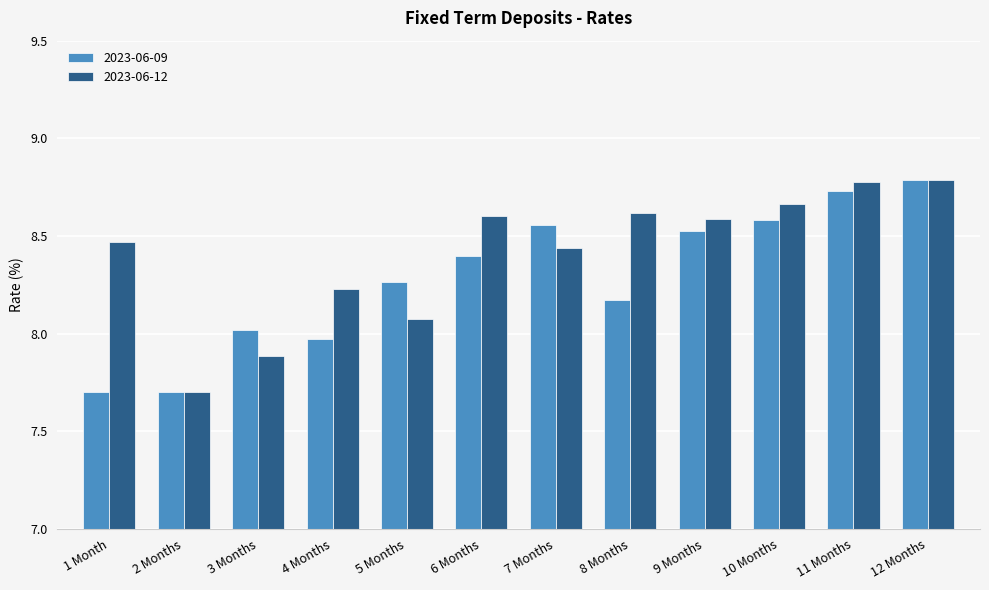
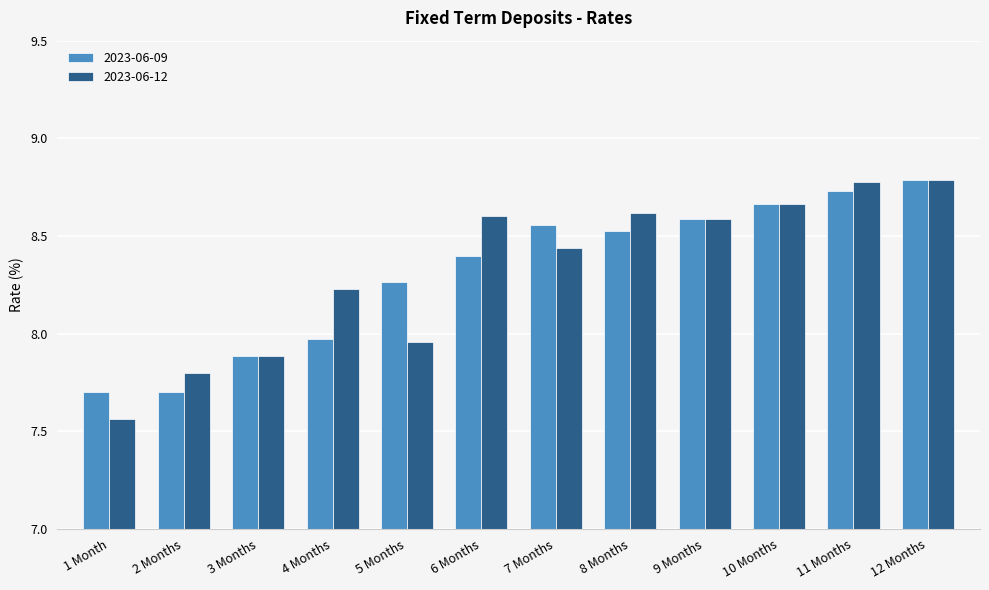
2023-06-12, 1 Month: 8.47 -> 7.56
2023-06-12, 2 Months: 7.7 -> 7.8
2023-06-09, 3 Months: 8.02 -> 7.89
2023-06-12, 5 Months: 8.08 -> 7.96
2023-06-09, 8 Months: 8.17 -> 8.53
2023-06-09, 9 Months: 8.53 -> 8.59
2023-06-09, 10 Months: 8.58 -> 8.66
